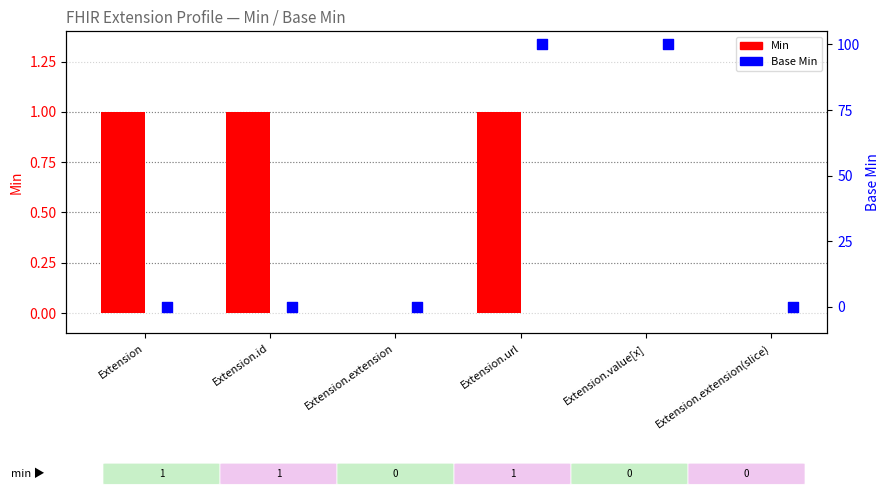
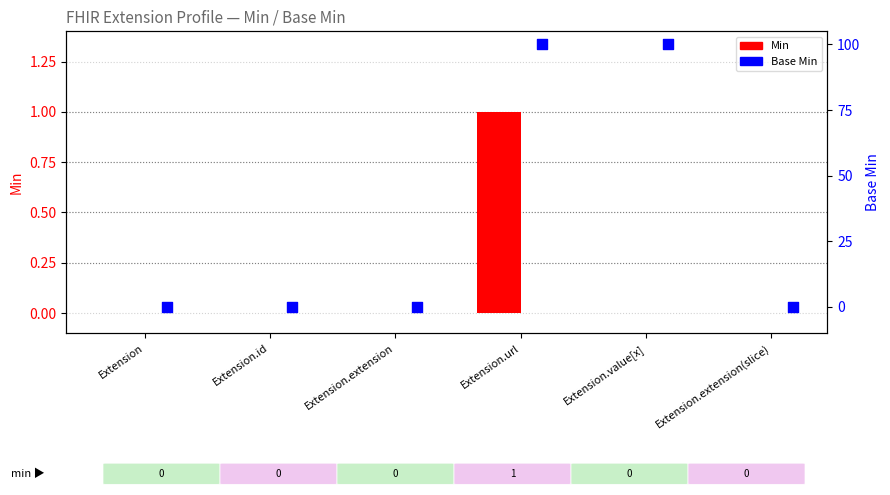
Min, Extension: 1 -> 0
Min, Extension.id: 1 -> 0
